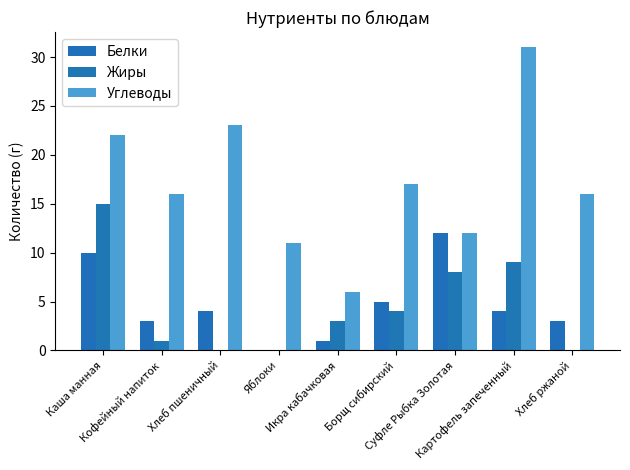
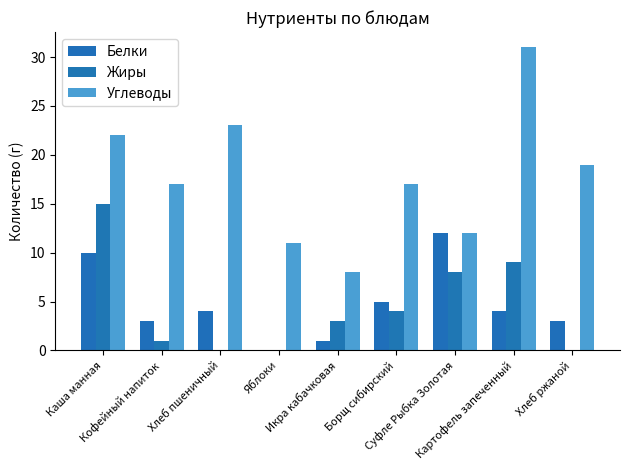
Углеводы, Кофейный напиток: 16 -> 17
Углеводы, Икра кабачковая: 6 -> 8
Углеводы, Хлеб ржаной: 16 -> 19
